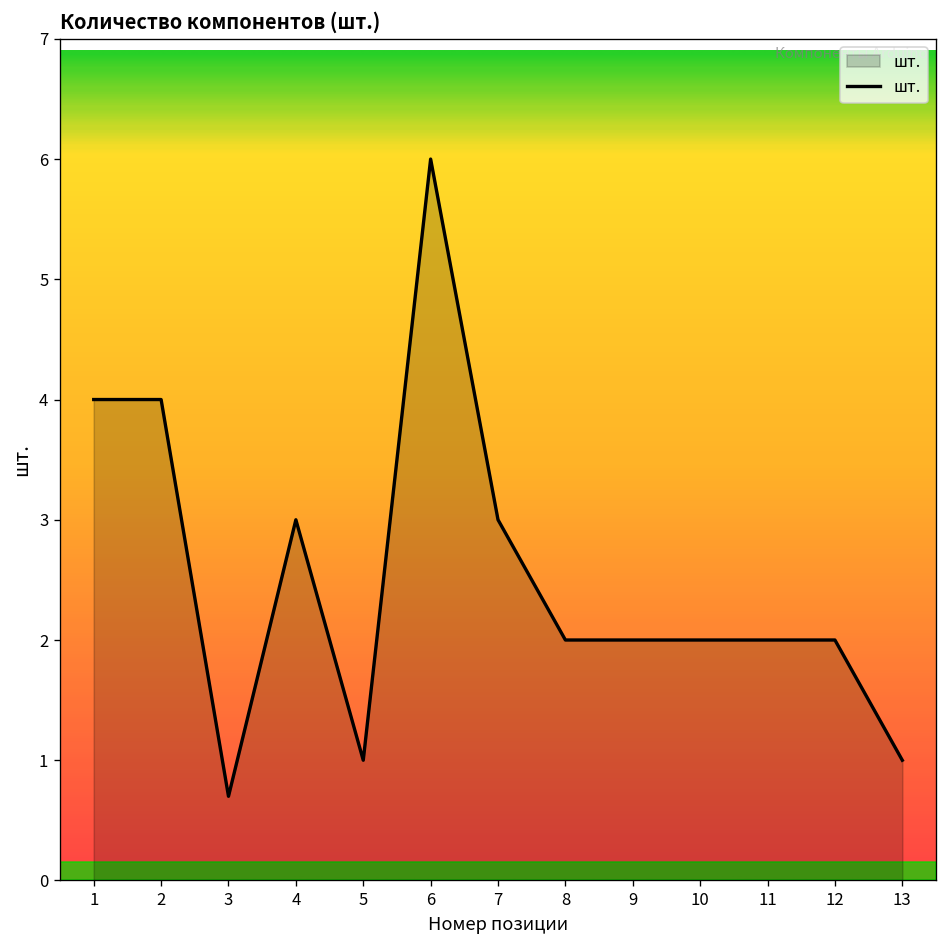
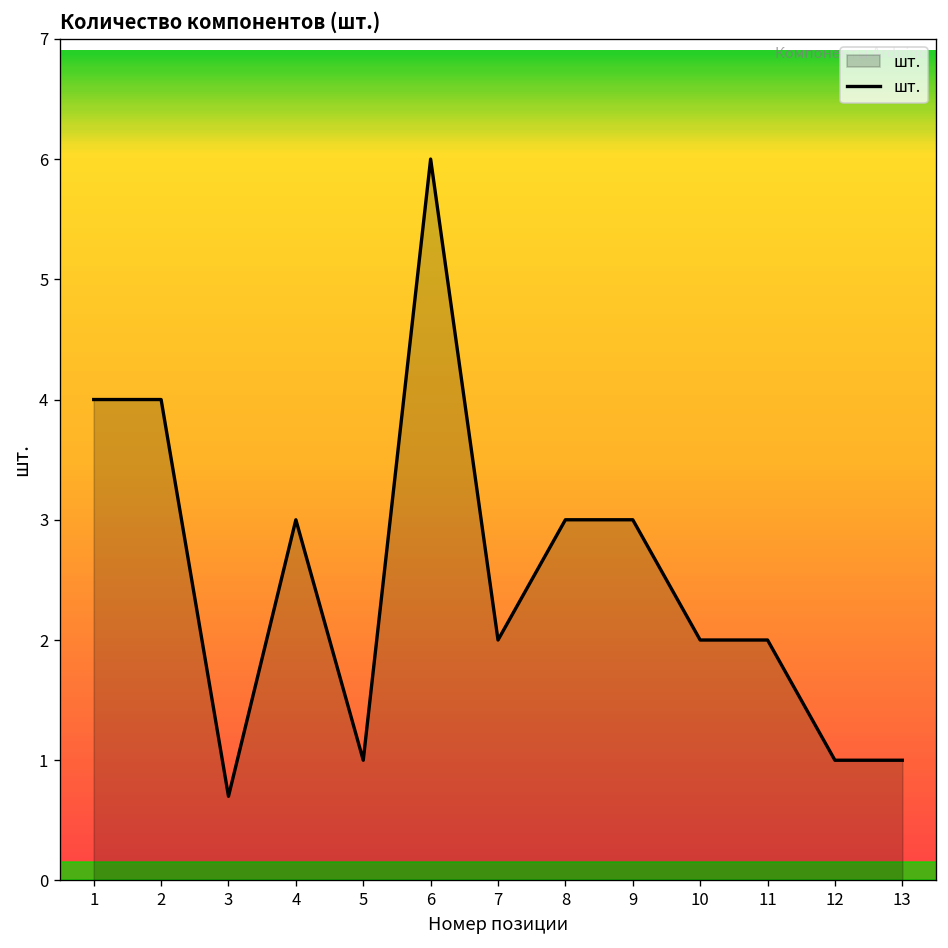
7: 3 -> 2
8: 2 -> 3
9: 2 -> 3
12: 2 -> 1
